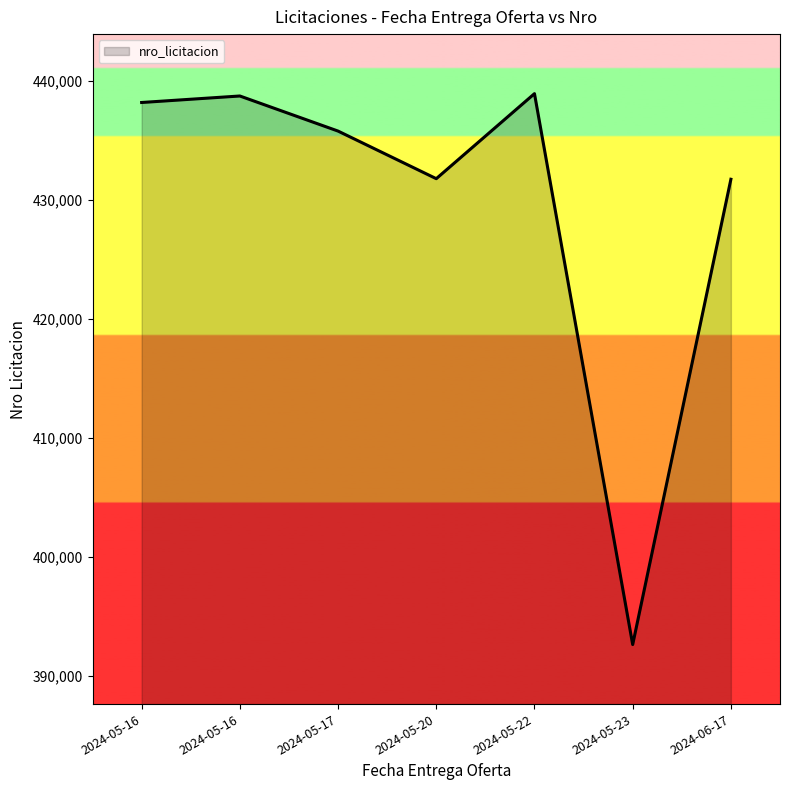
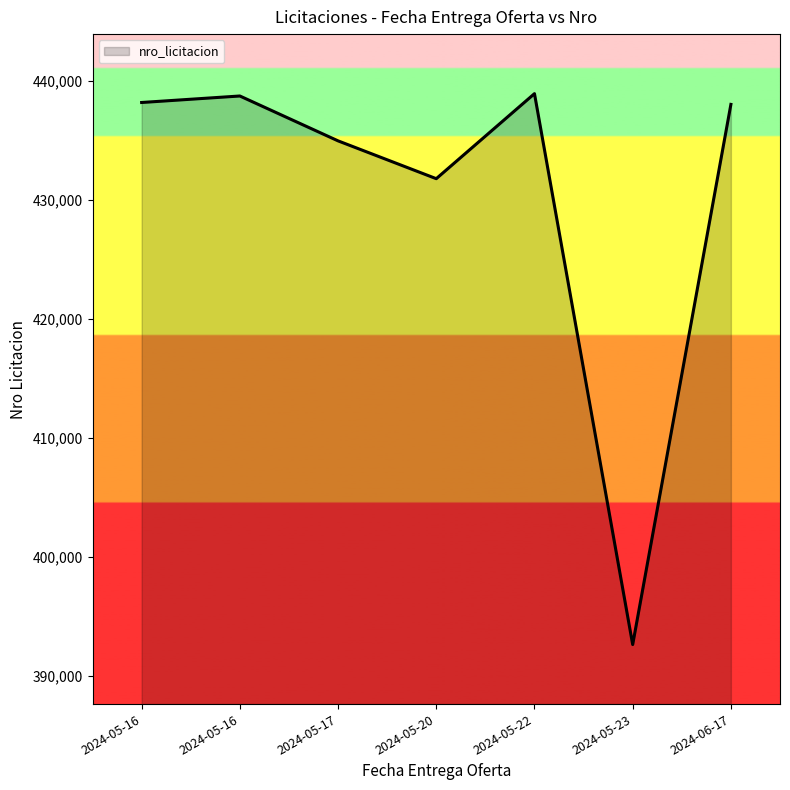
2024-05-17: 435,800 -> 434,900
2024-06-17: 431,700 -> 438,000
